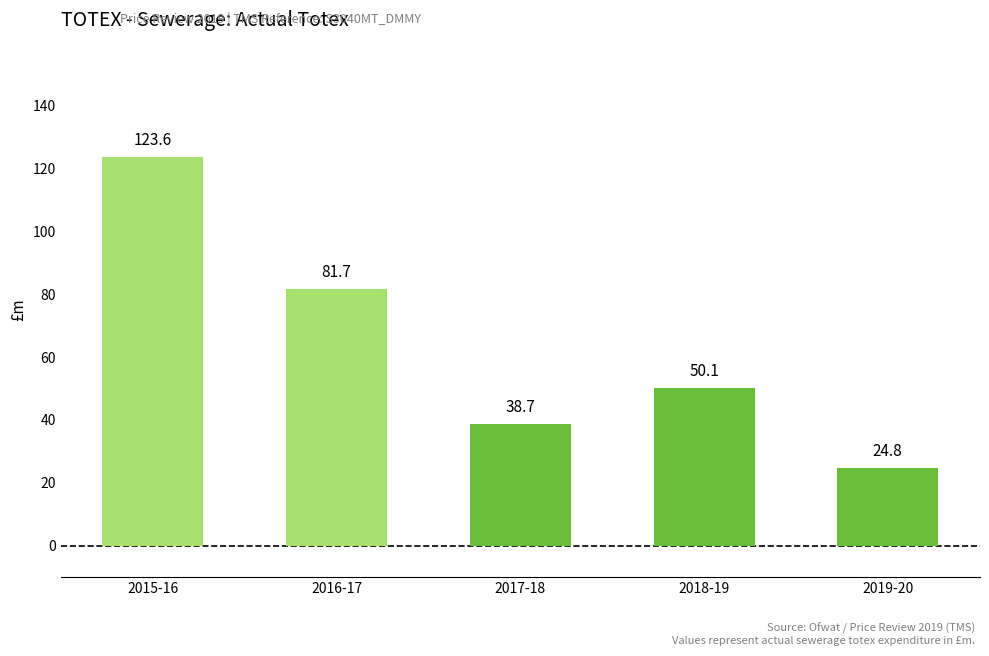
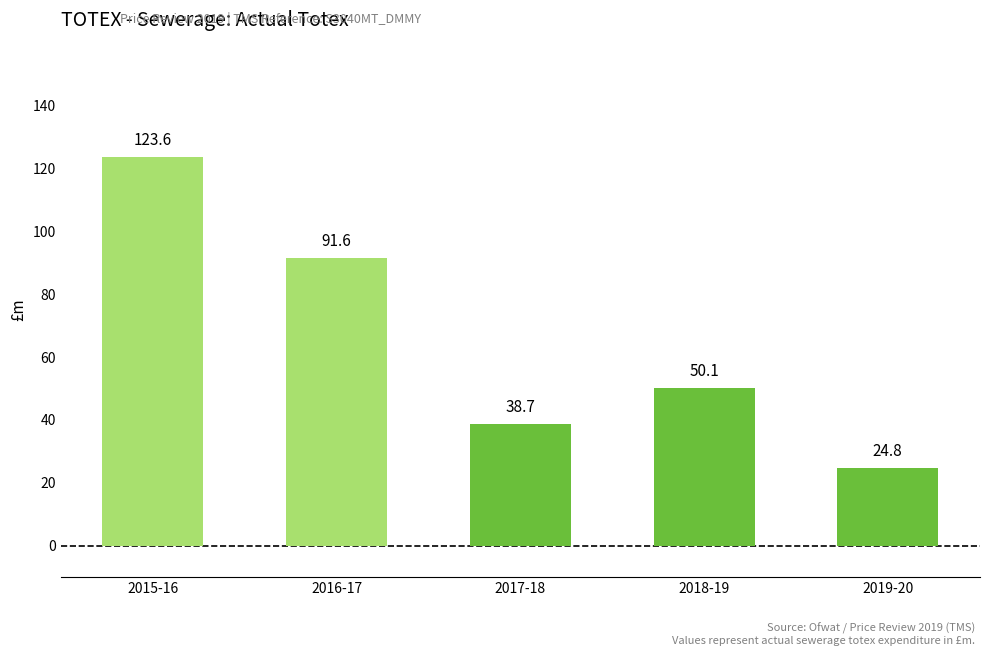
2016-17: 81.7 -> 91.6
